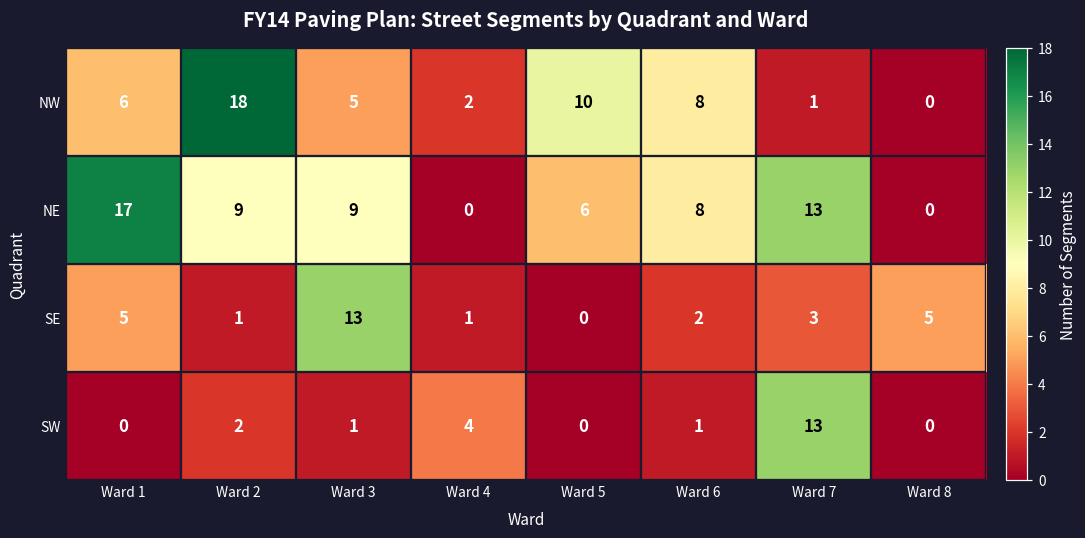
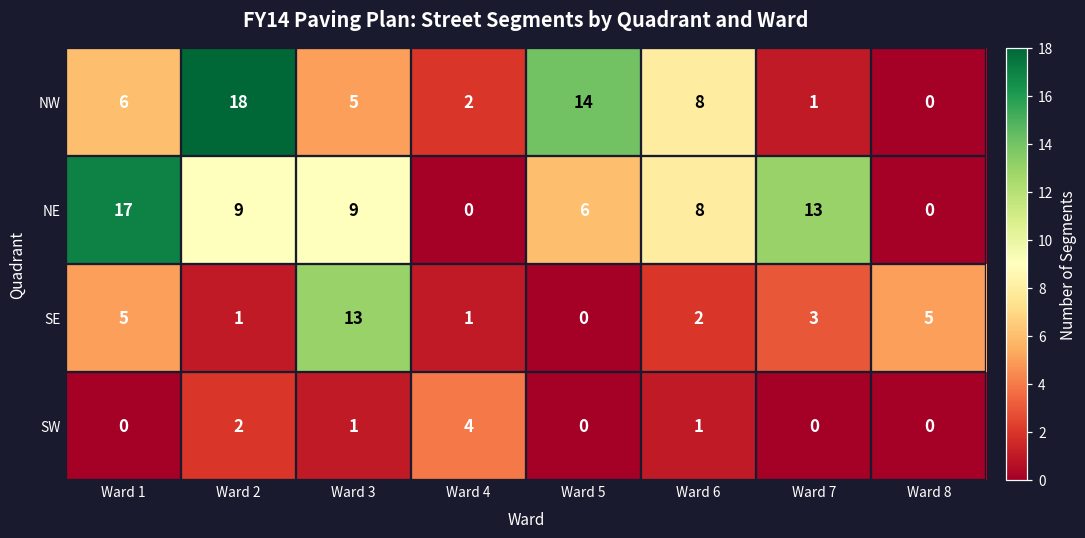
NW, Ward 5: 10 -> 14
SW, Ward 7: 13 -> 0
